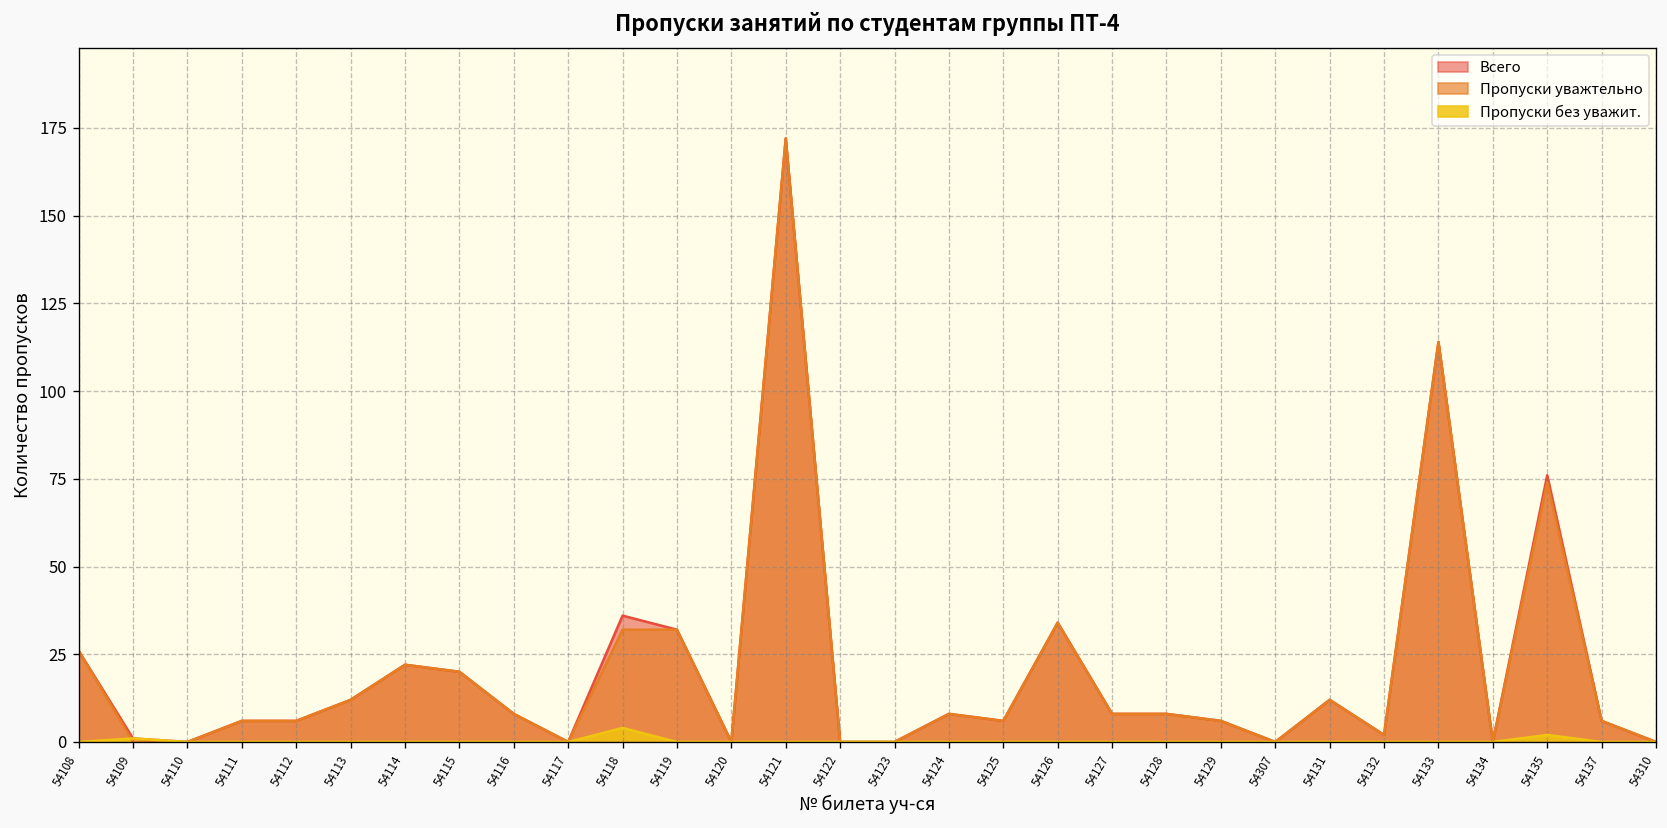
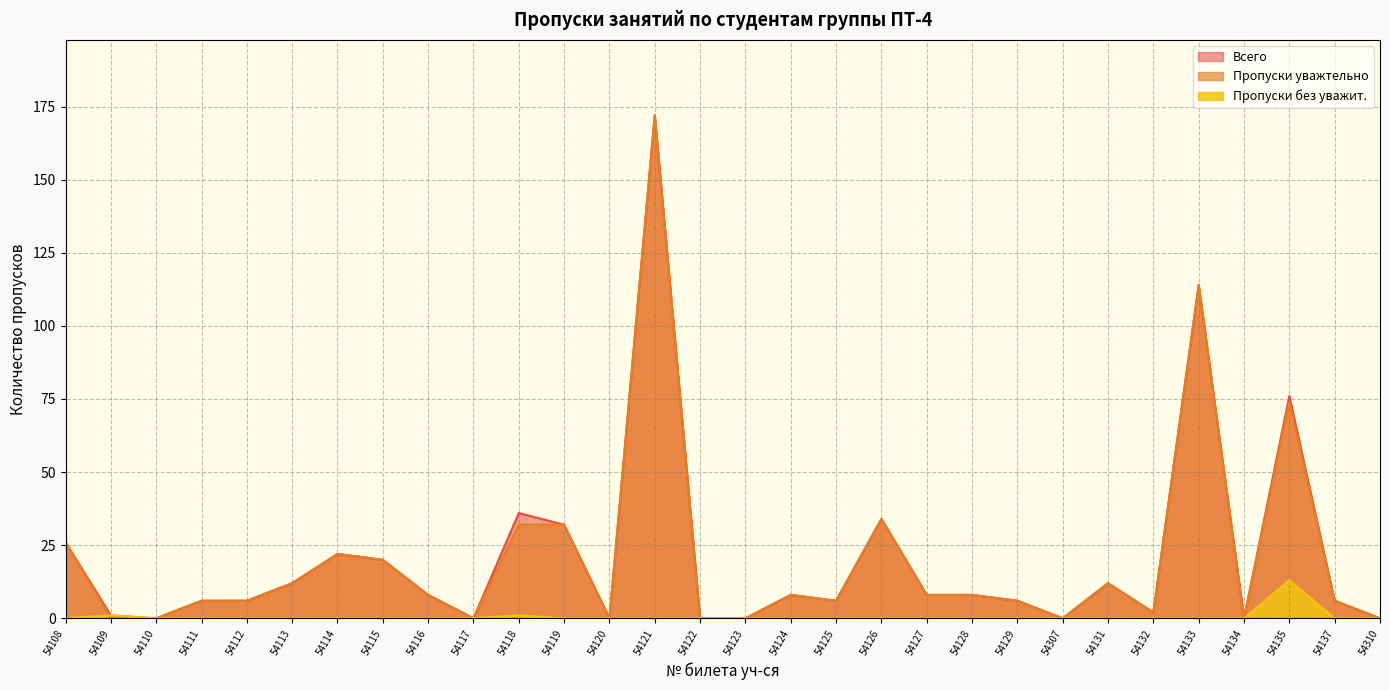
Пропуски без уважит., 54118: 4 -> 1
Пропуски без уважит., 54135: 2 -> 13
